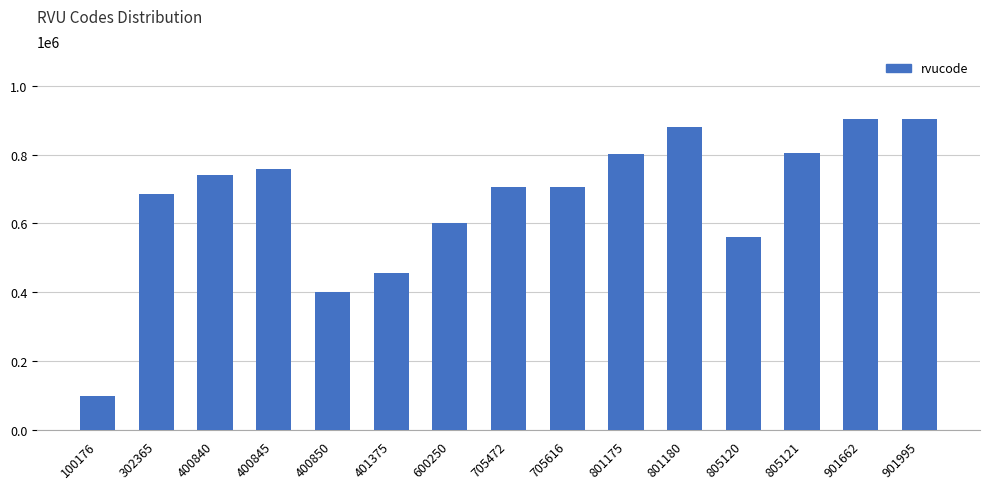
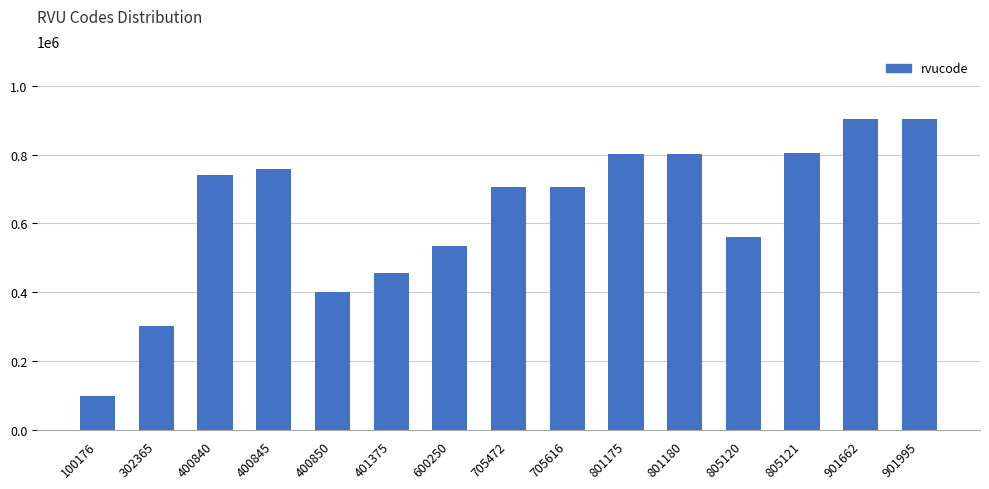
302365: 690000 -> 300000
600250: 600000 -> 530000
801180: 880000 -> 800000
